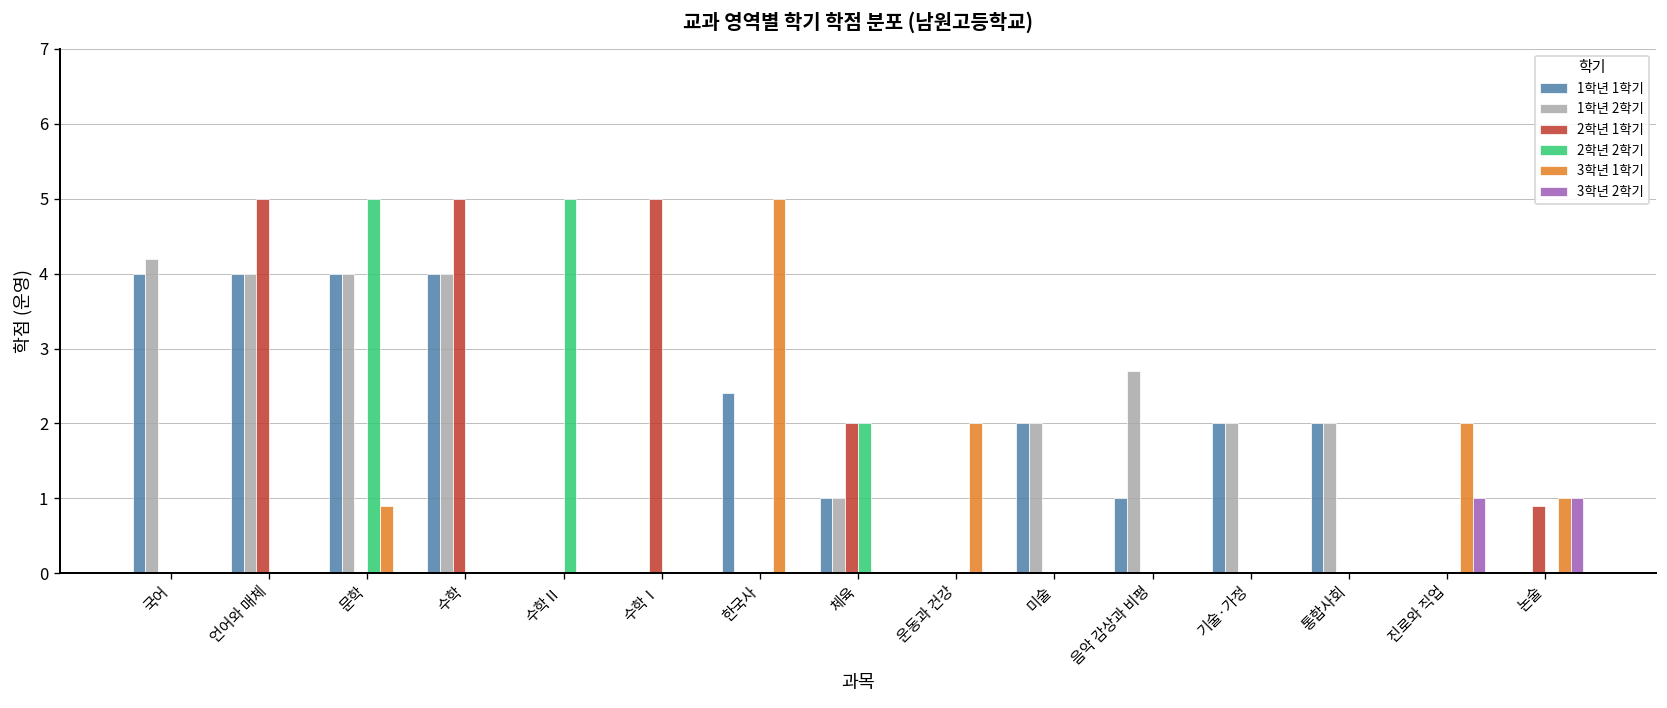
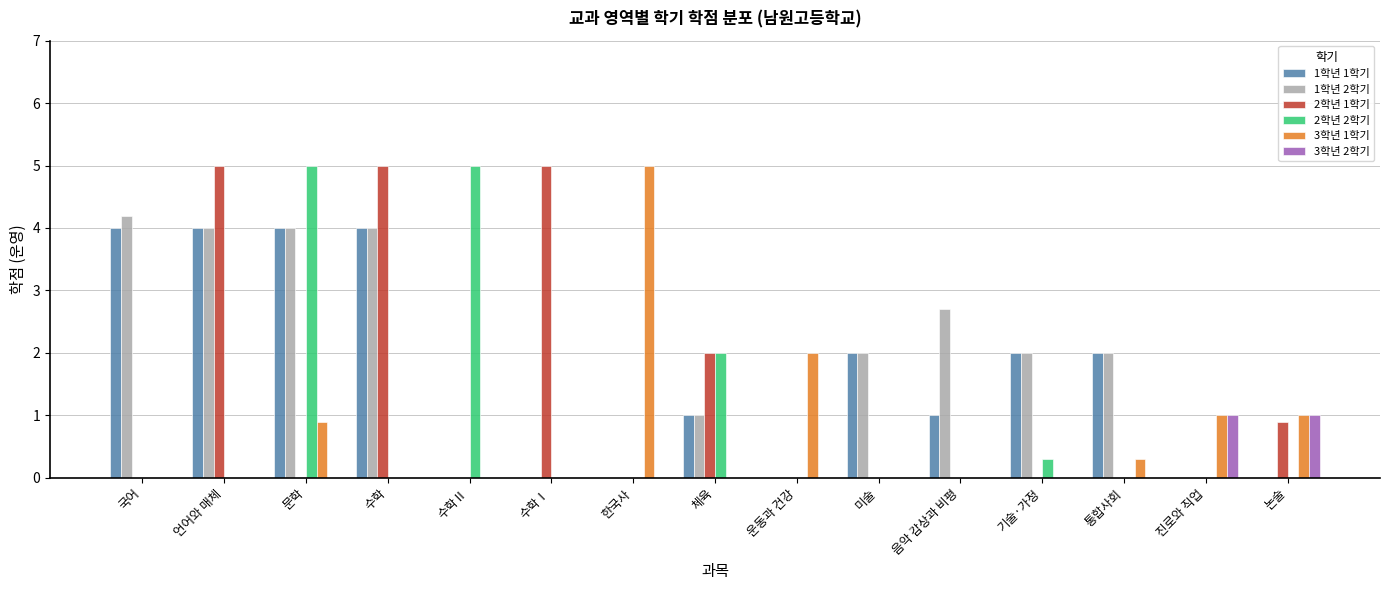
1학년 1학기, 한국사: 2.4 -> 0.0
2학년 2학기, 기술·가정: 0.0 -> 0.3
3학년 1학기, 통합사회: 0.0 -> 0.3
3학년 1학기, 진로와 직업: 2 -> 1
